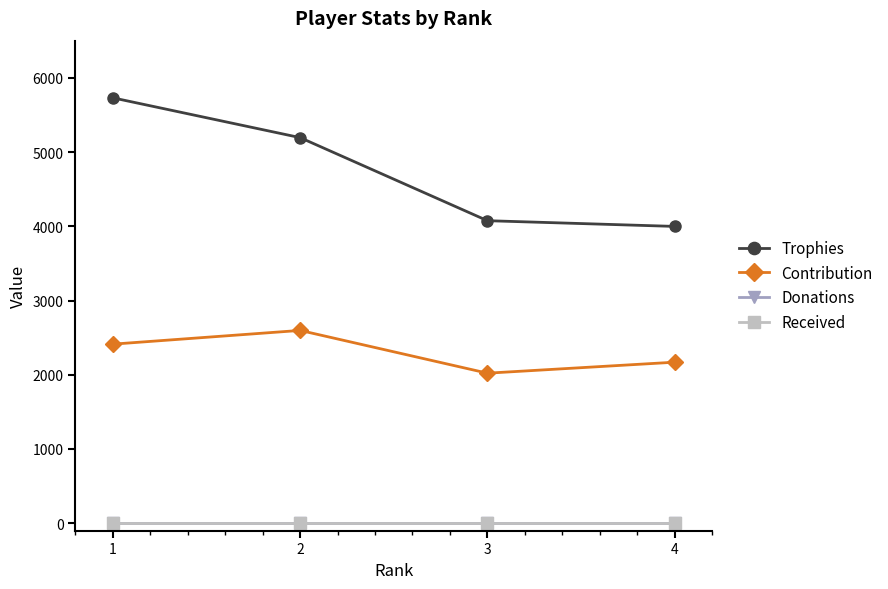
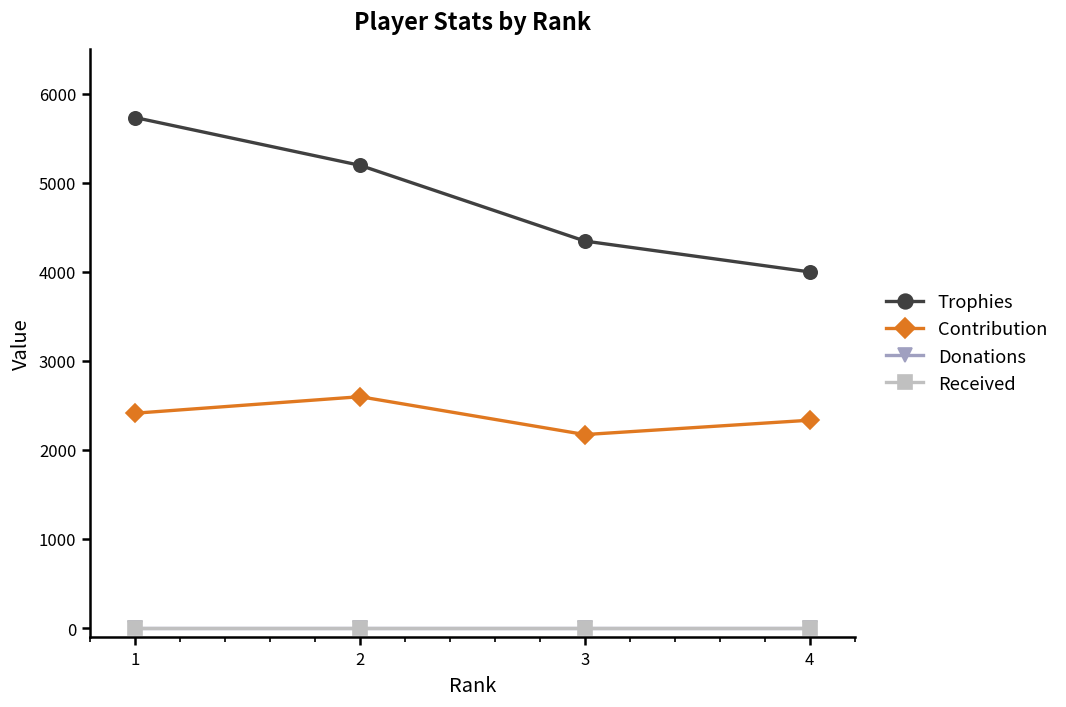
Trophies, 3: 4100 -> 4300
Contribution, 3: 2000 -> 2200
Contribution, 4: 2200 -> 2300
